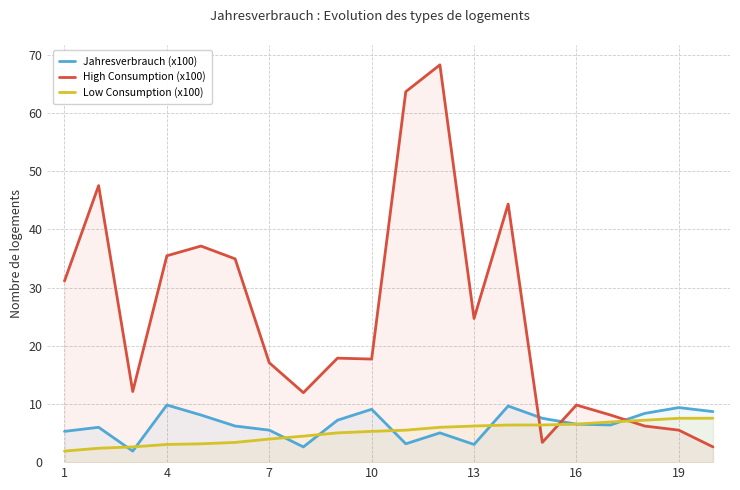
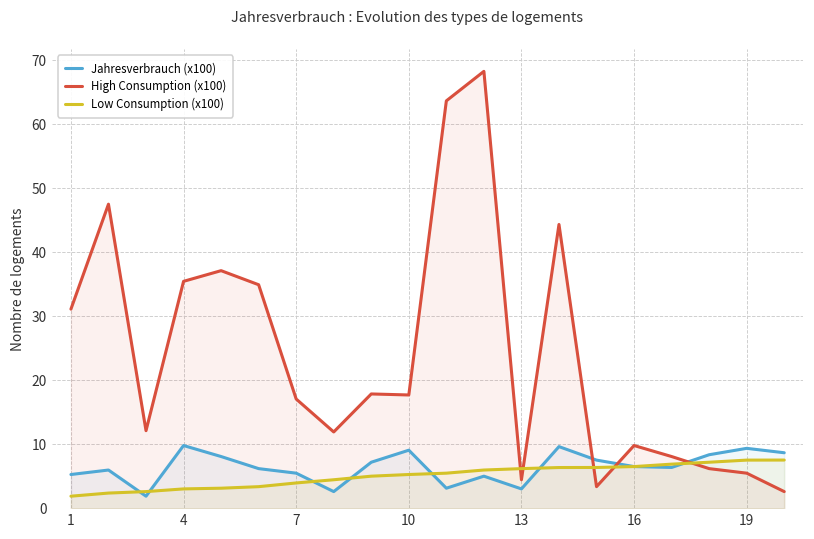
High Consumption (x100), 13: 25 -> 4
